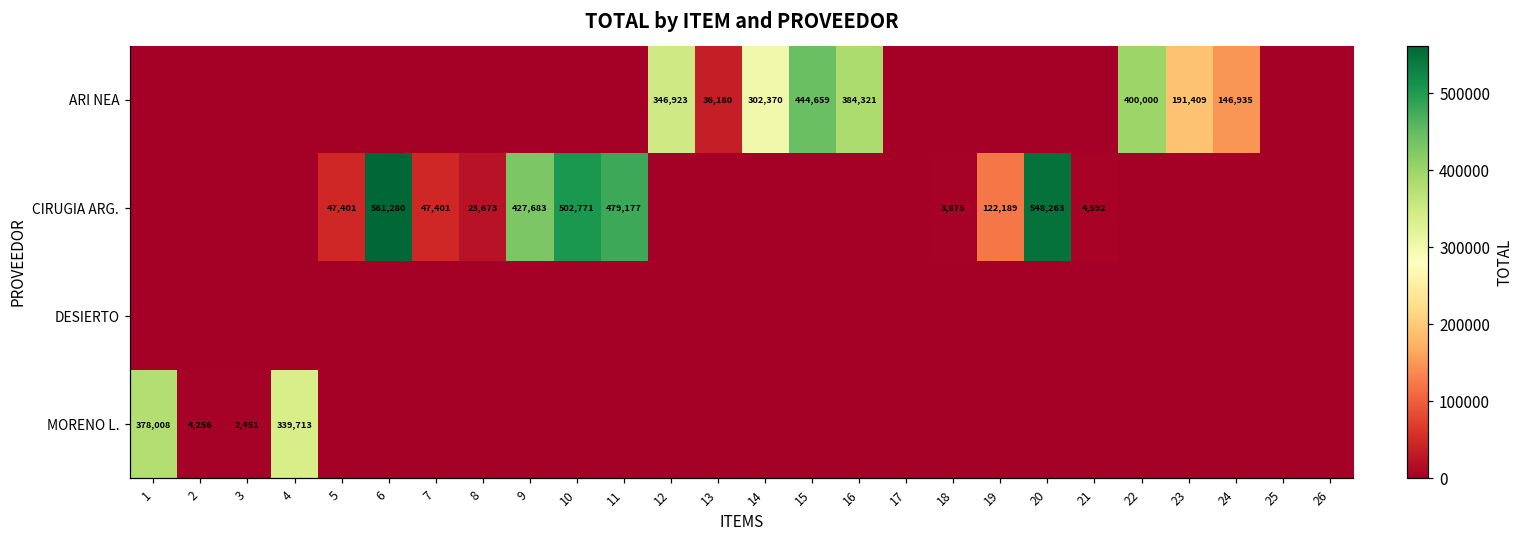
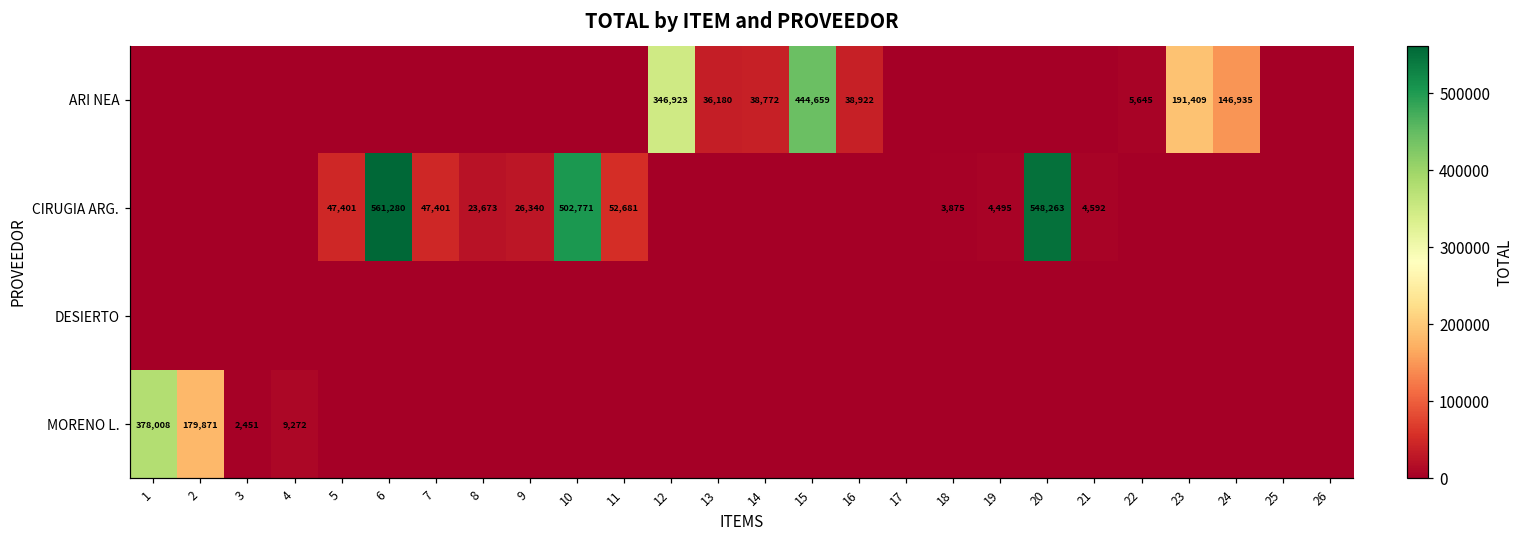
ARI NEA, 14: 302,370 -> 38,772
ARI NEA, 16: 384,321 -> 38,922
ARI NEA, 22: 400,000 -> 5,645
CIRUGIA ARG., 9: 427,683 -> 26,340
CIRUGIA ARG., 11: 479,177 -> 52,681
CIRUGIA ARG., 19: 122,189 -> 4,495
MORENO L., 2: 4,256 -> 179,871
MORENO L., 4: 339,713 -> 9,272
